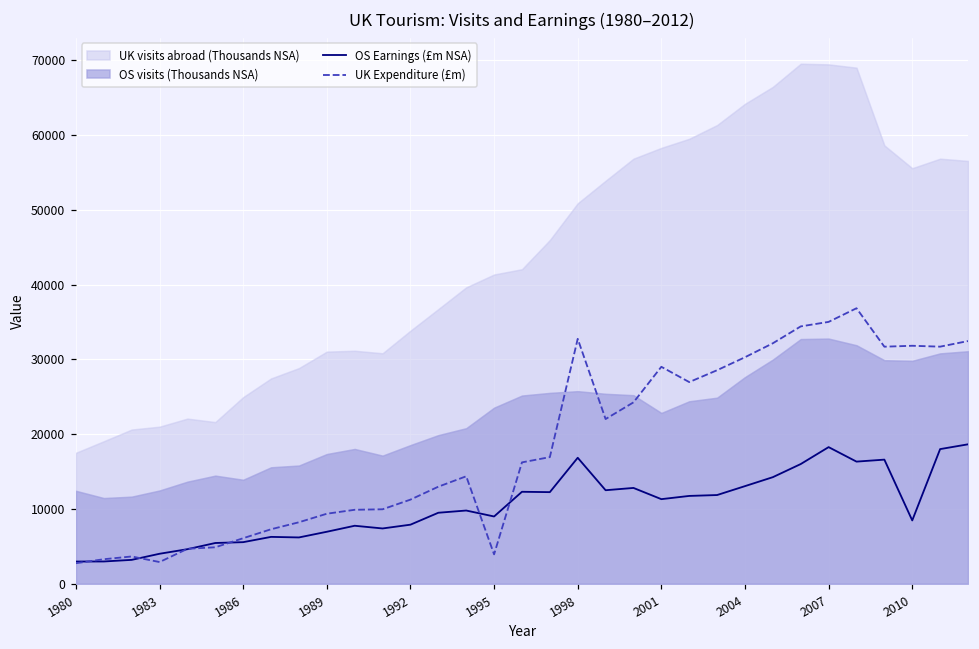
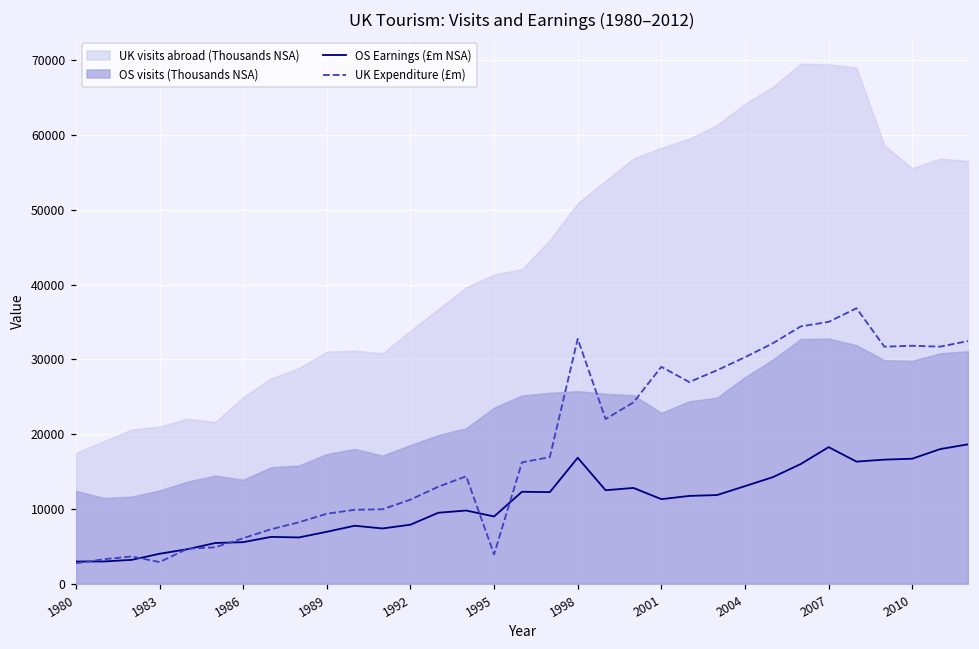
OS Earnings (£m NSA), 2010: 8000 -> 17000
